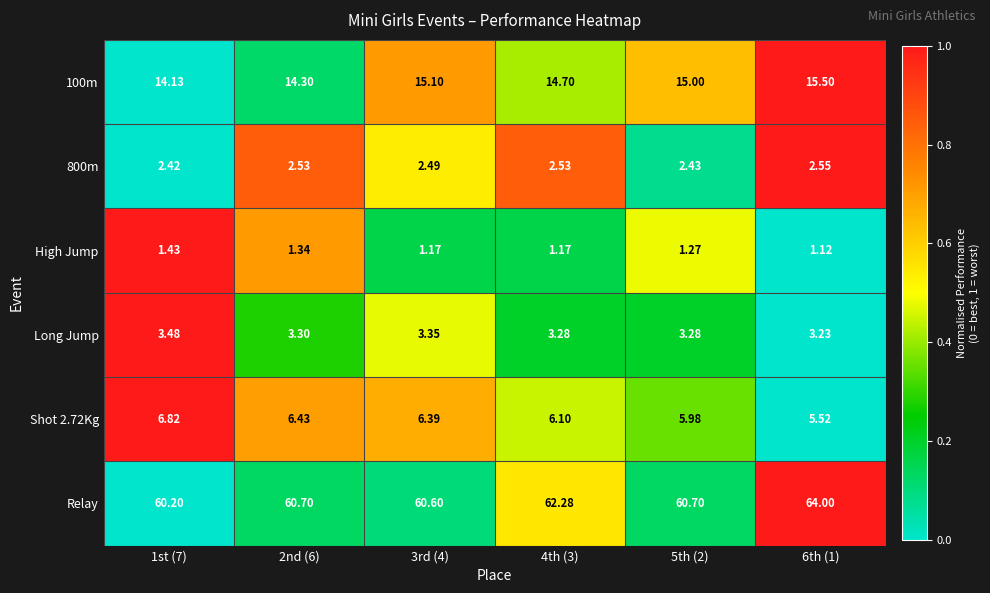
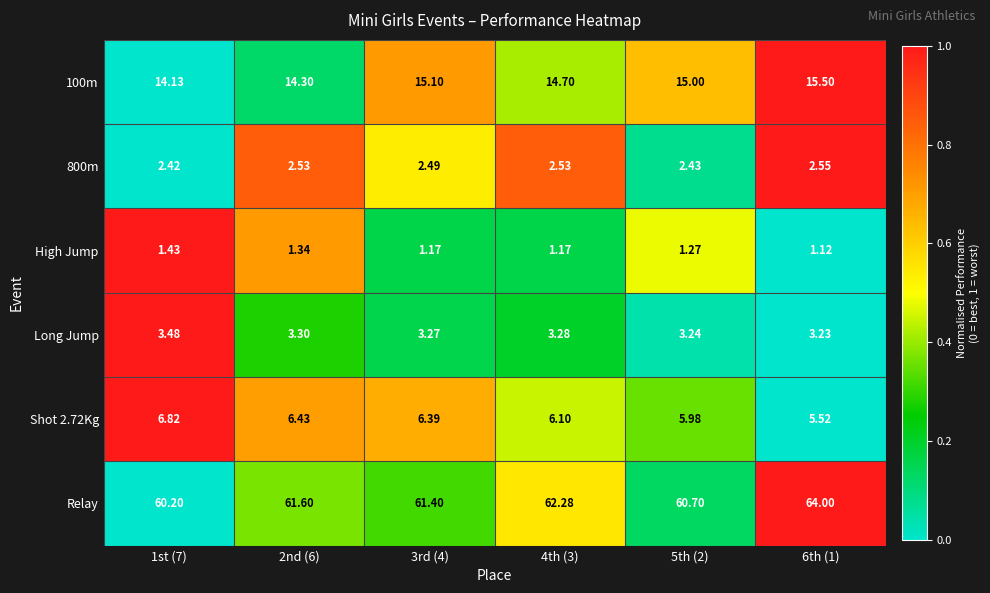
Long Jump, 3rd (4): 3.35 -> 3.27
Long Jump, 5th (2): 3.28 -> 3.24
Relay, 2nd (6): 60.70 -> 61.60
Relay, 3rd (4): 60.60 -> 61.40
